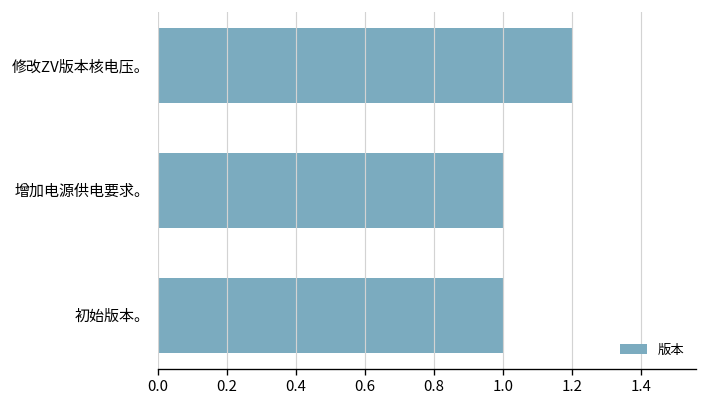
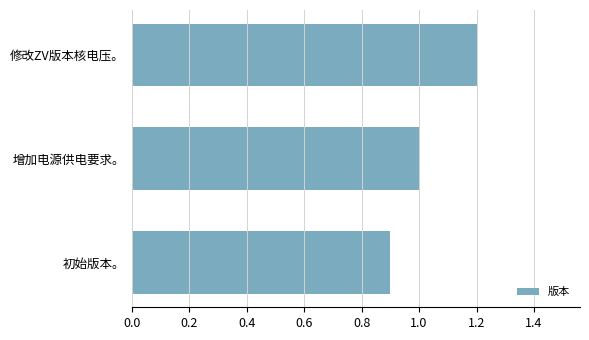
初始版本。: 1.0 -> 0.9
